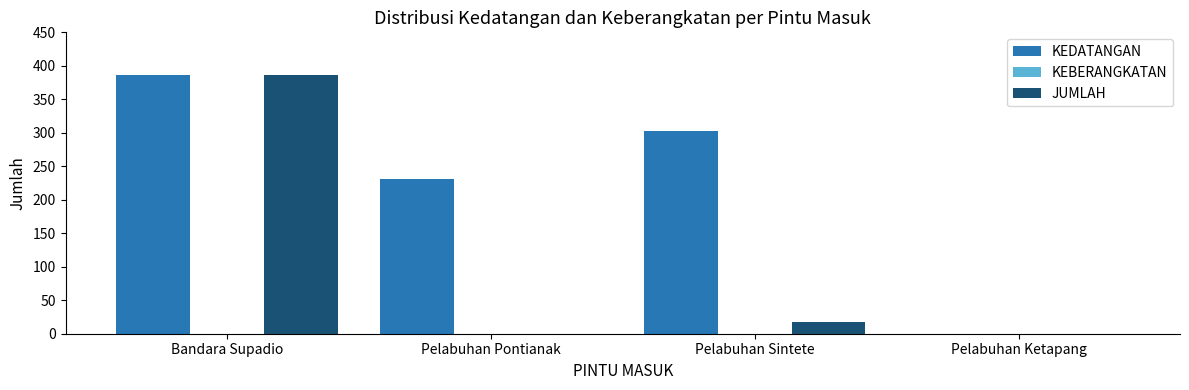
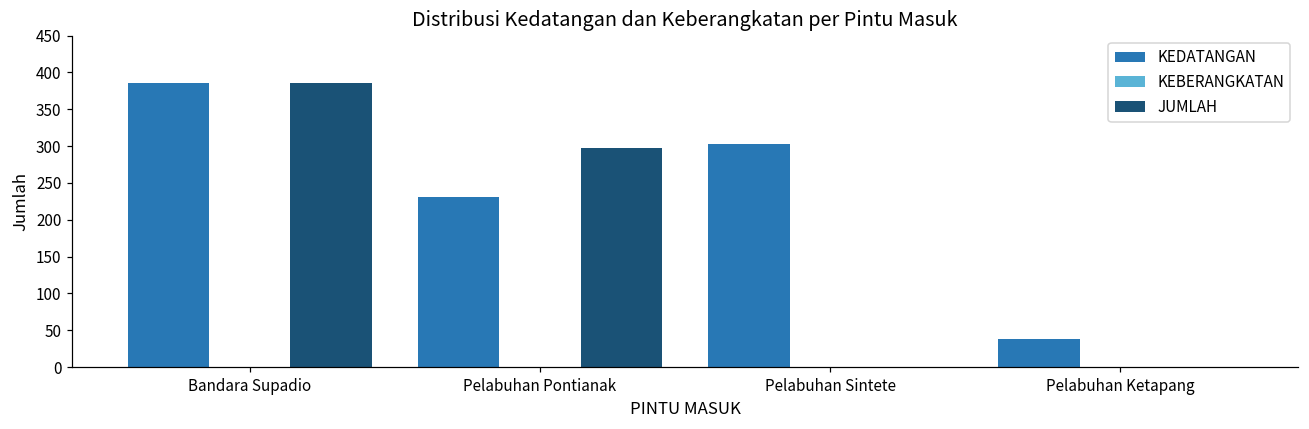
JUMLAH, Pelabuhan Pontianak: 0 -> 300
JUMLAH, Pelabuhan Sintete: 20 -> 0
KEDATANGAN, Pelabuhan Ketapang: 0 -> 40
